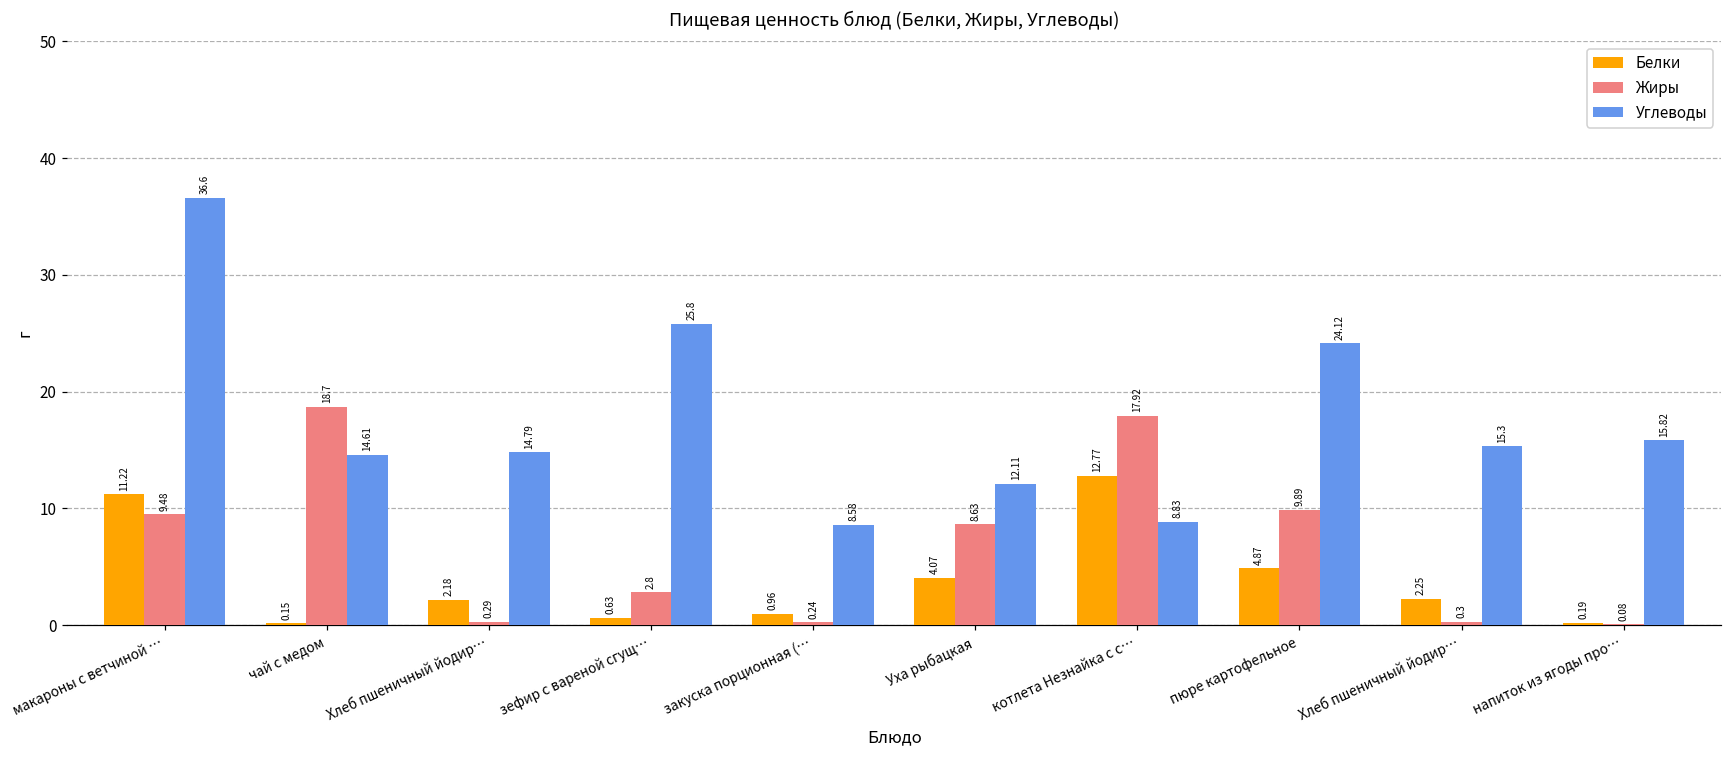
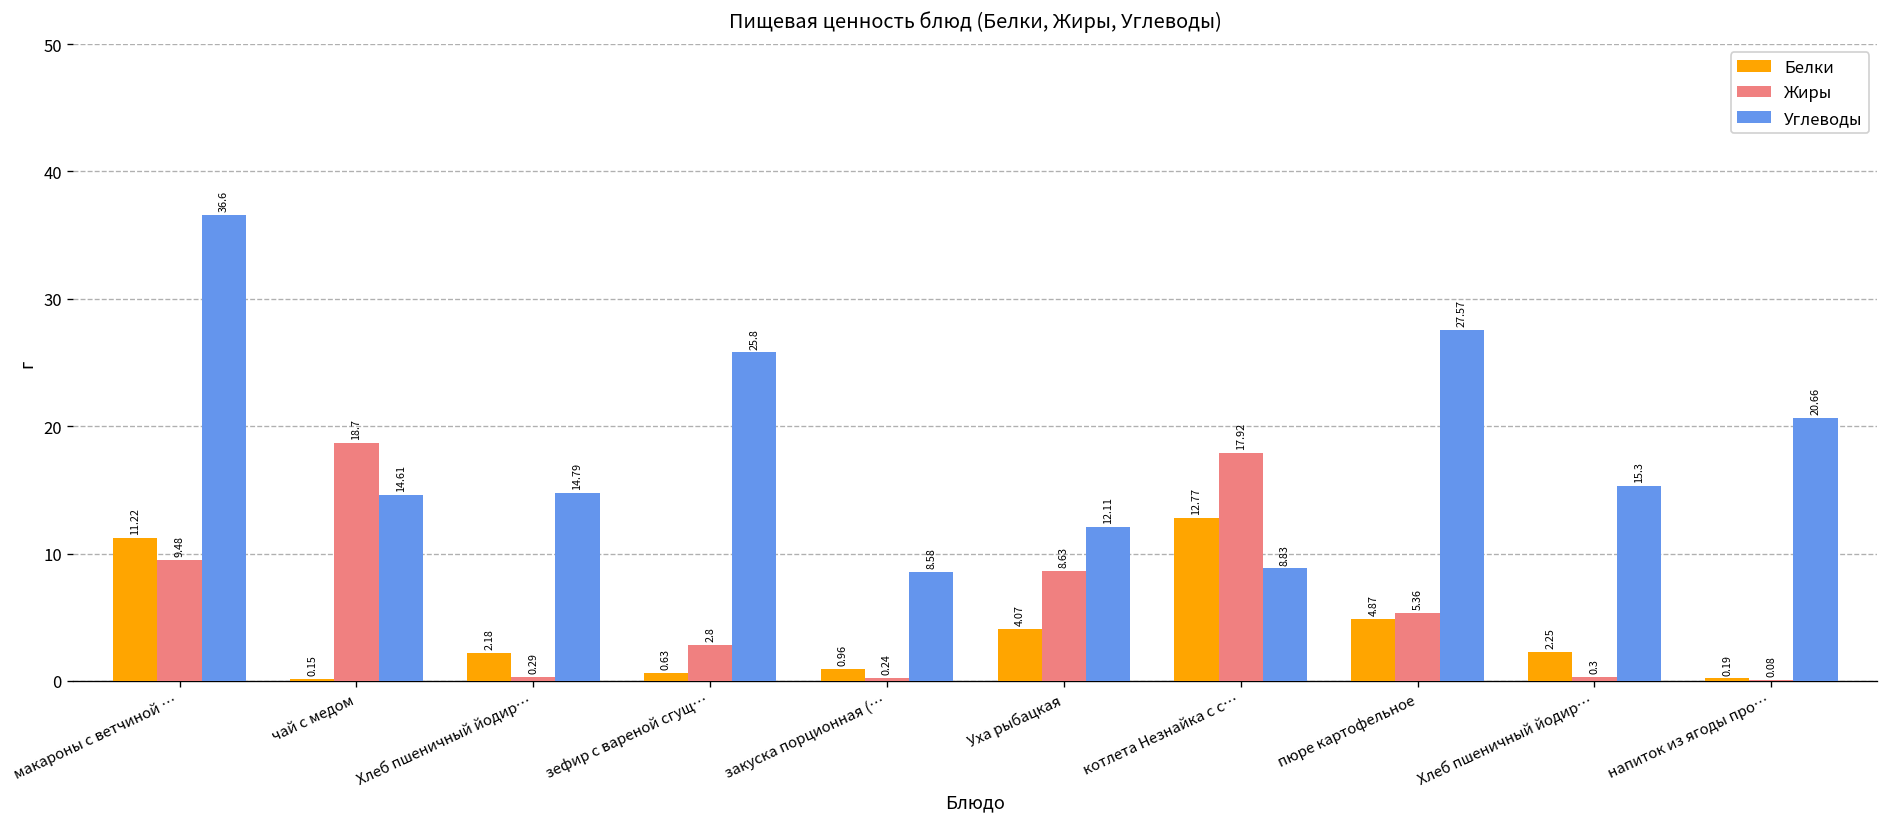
Жиры, пюре картофельное: 9.89 -> 5.36
Углеводы, пюре картофельное: 24.12 -> 27.57
Углеводы, напиток из ягоды про…: 15.82 -> 20.66
